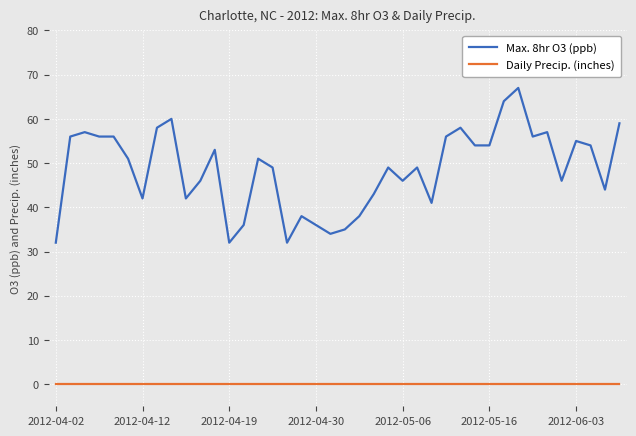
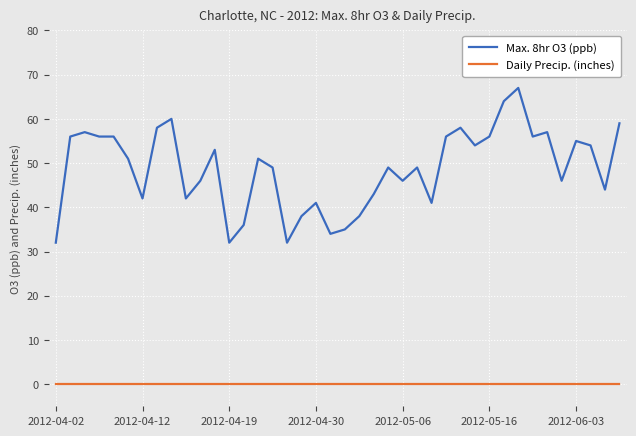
Max. 8hr O3 (ppb), 2012-04-30: 36 -> 41
Max. 8hr O3 (ppb), 2012-05-16: 54 -> 56
